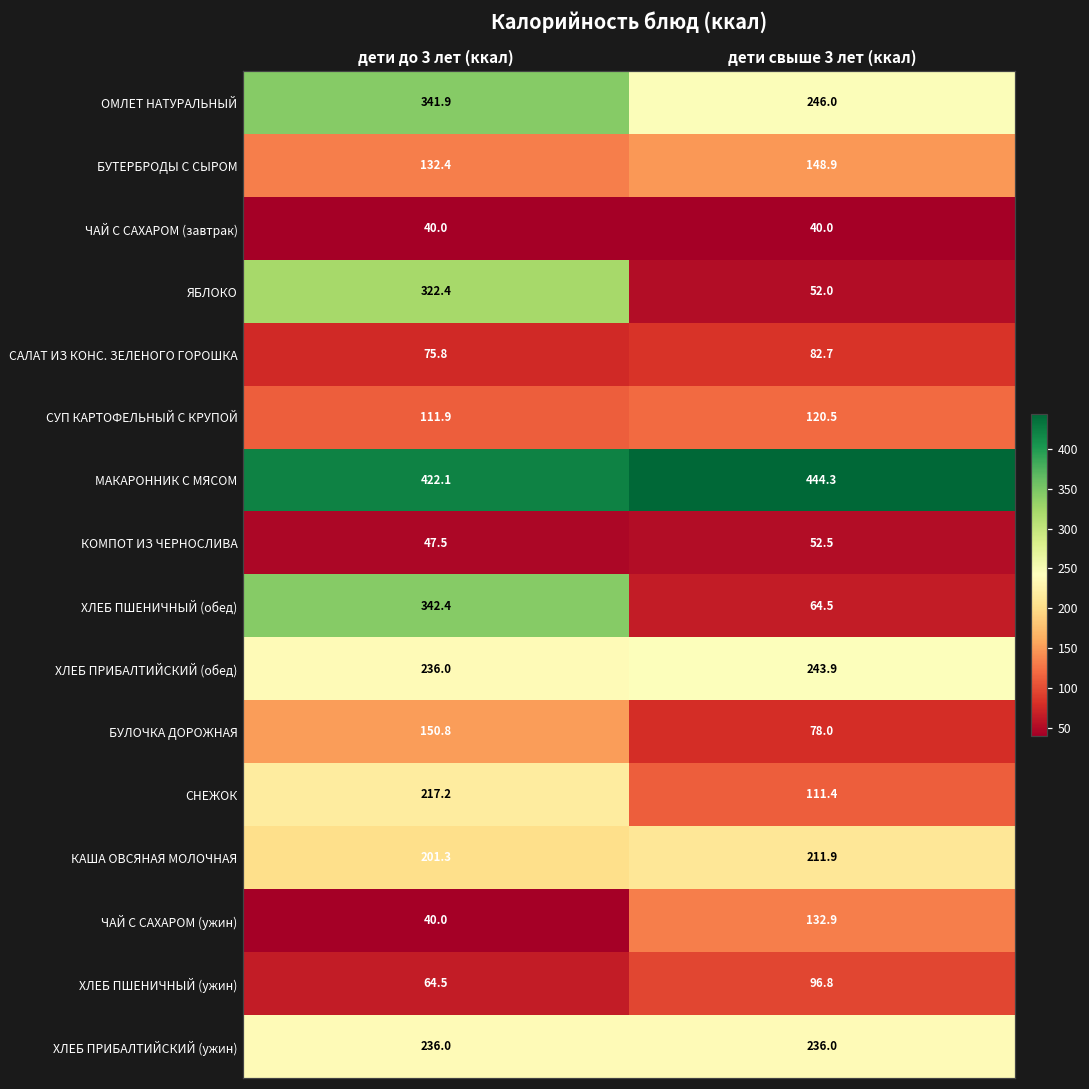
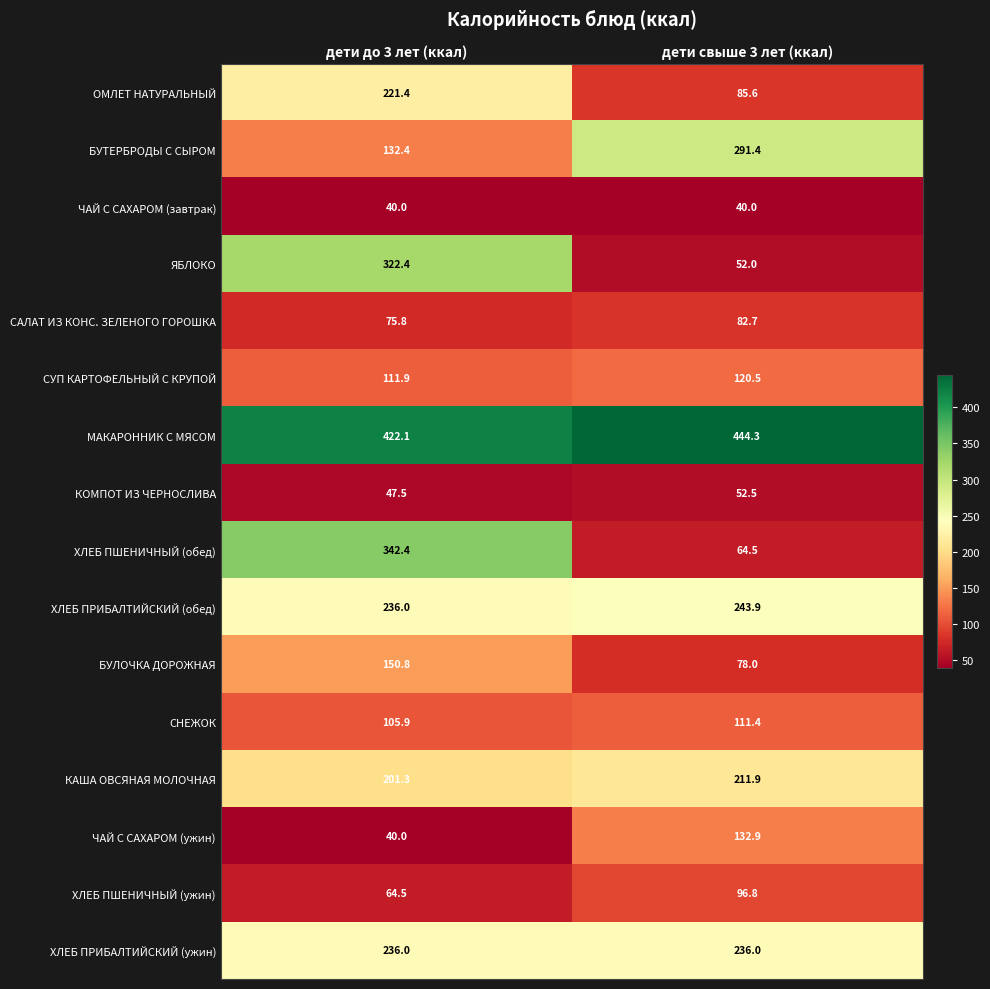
ОМЛЕТ НАТУРАЛЬНЫЙ, дети до 3 лет (ккал): 341.9 -> 221.4
ОМЛЕТ НАТУРАЛЬНЫЙ, дети свыше 3 лет (ккал): 246.0 -> 85.6
БУТЕРБРОДЫ С СЫРОМ, дети свыше 3 лет (ккал): 148.9 -> 291.4
СНЕЖОК, дети до 3 лет (ккал): 217.2 -> 105.9
